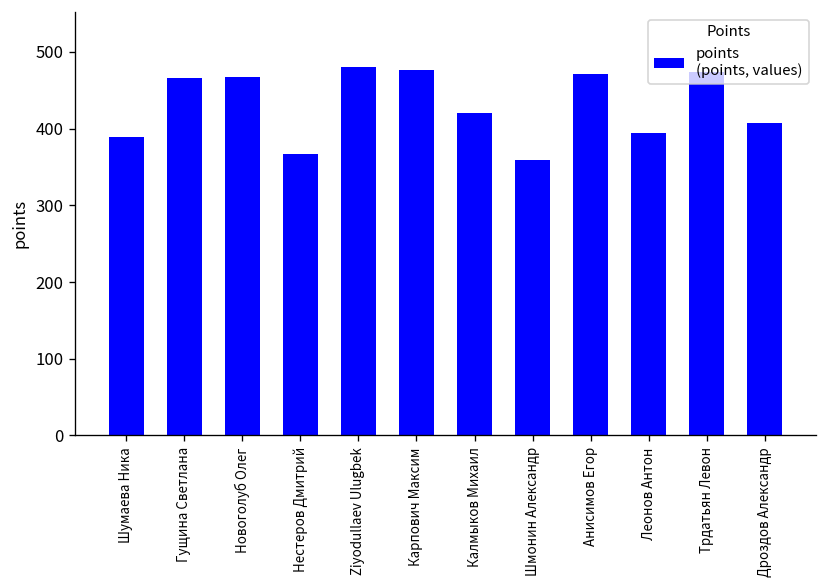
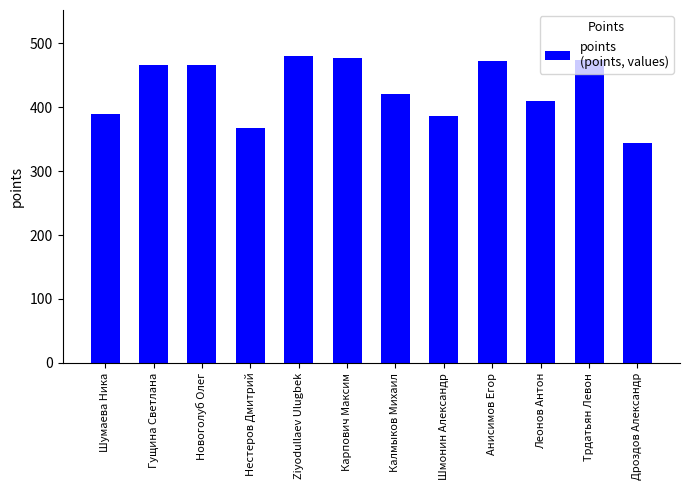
Шмонин Александр: 360 -> 390
Леонов Антон: 390 -> 410
Дроздов Александр: 410 -> 340
